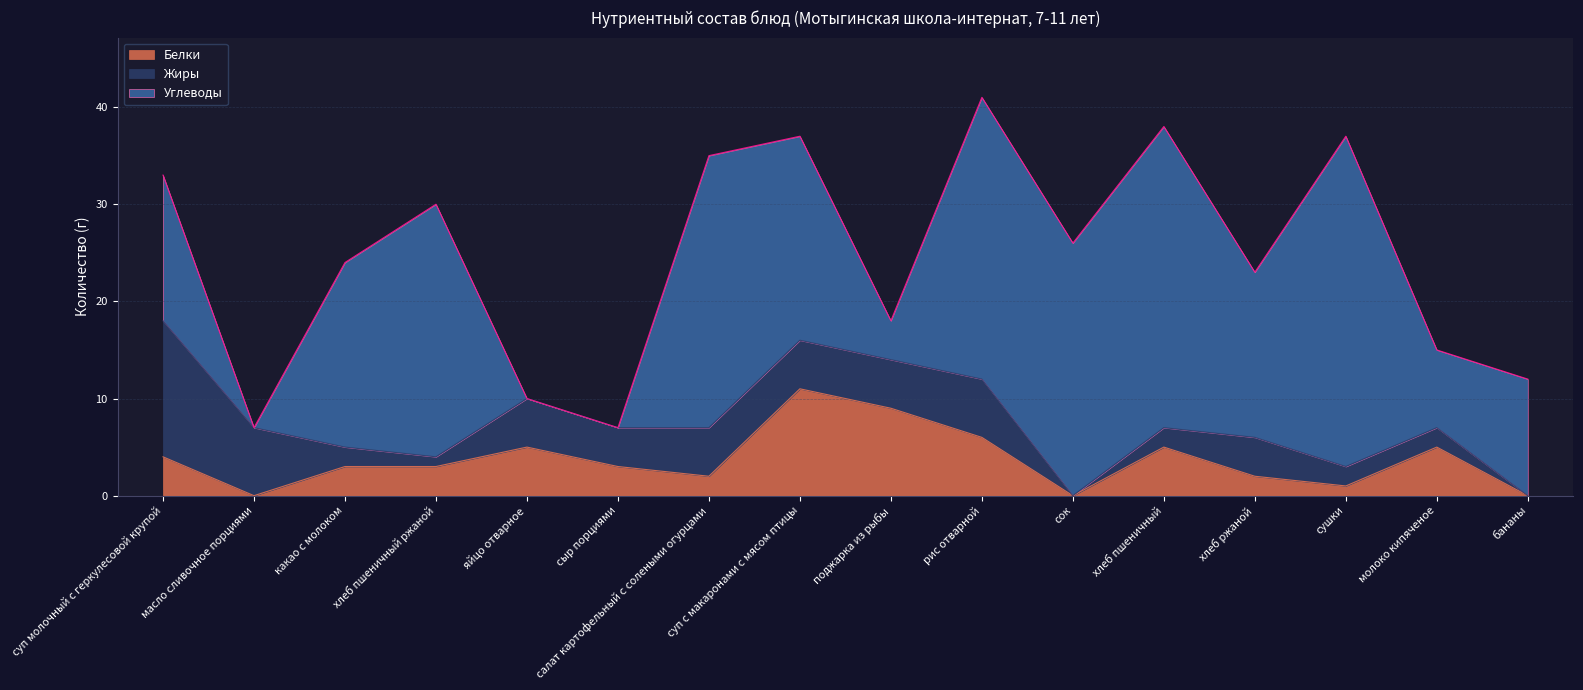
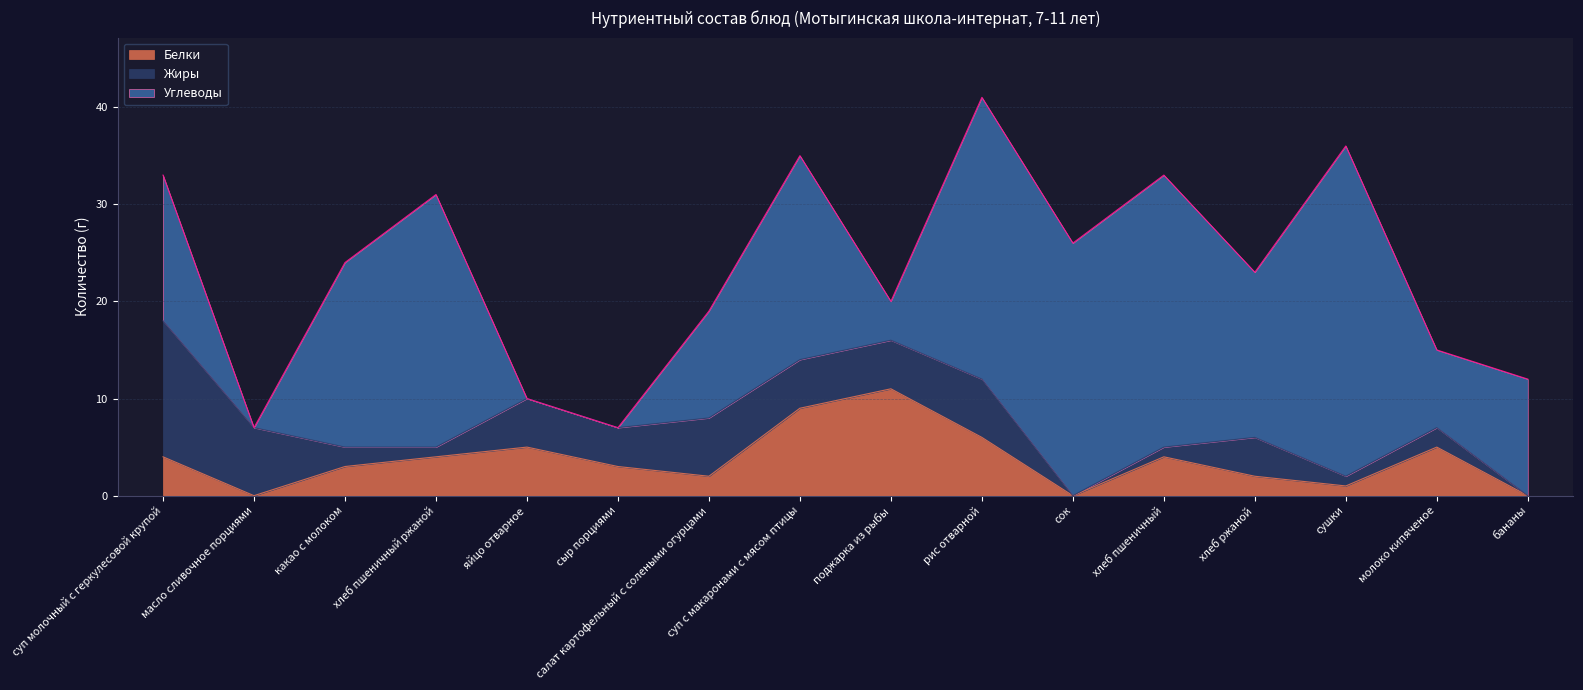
Белки, хлеб пшеничный ржаной: 3 -> 4
Жиры, салат картофельный с солеными огурцами: 5 -> 6
Углеводы, салат картофельный с солеными огурцами: 28 -> 11
Белки, суп с макаронами с мясом птицы: 11 -> 9
Белки, поджарка из рыбы: 9 -> 11
Белки, хлеб пшеничный: 5 -> 4
Жиры, хлеб пшеничный: 2 -> 1
Углеводы, хлеб пшеничный: 31 -> 28
Жиры, сушки: 2 -> 1
